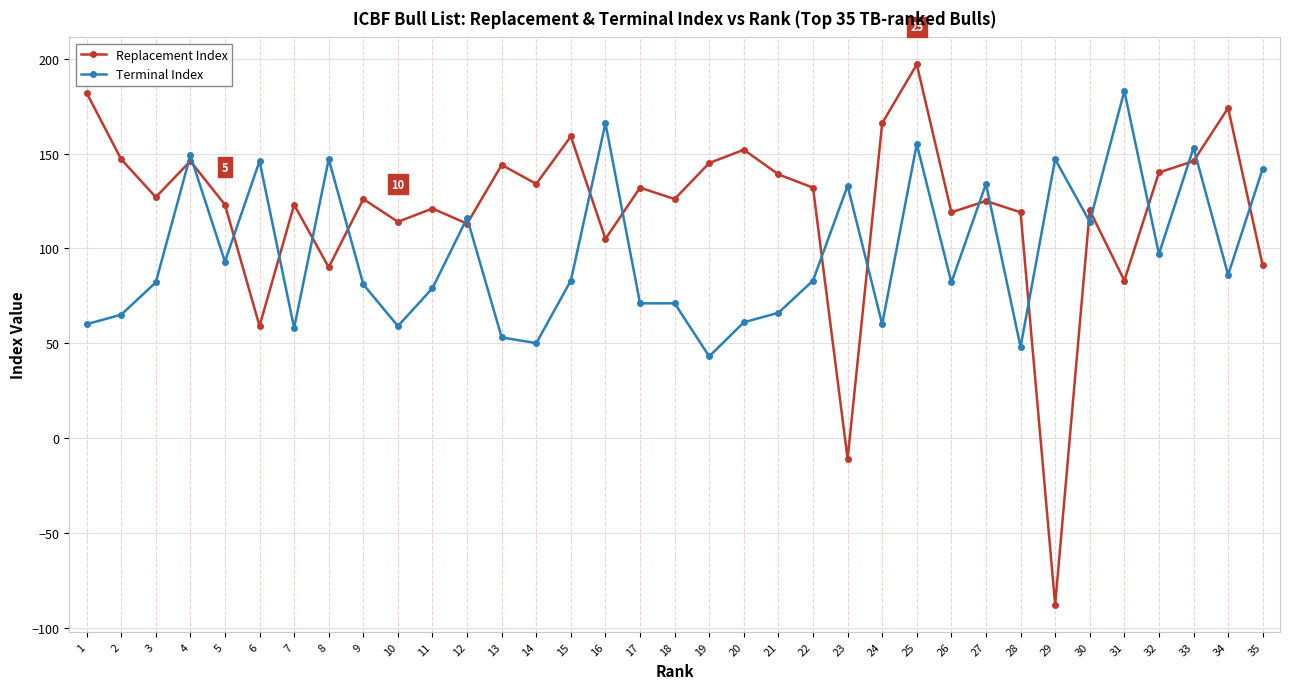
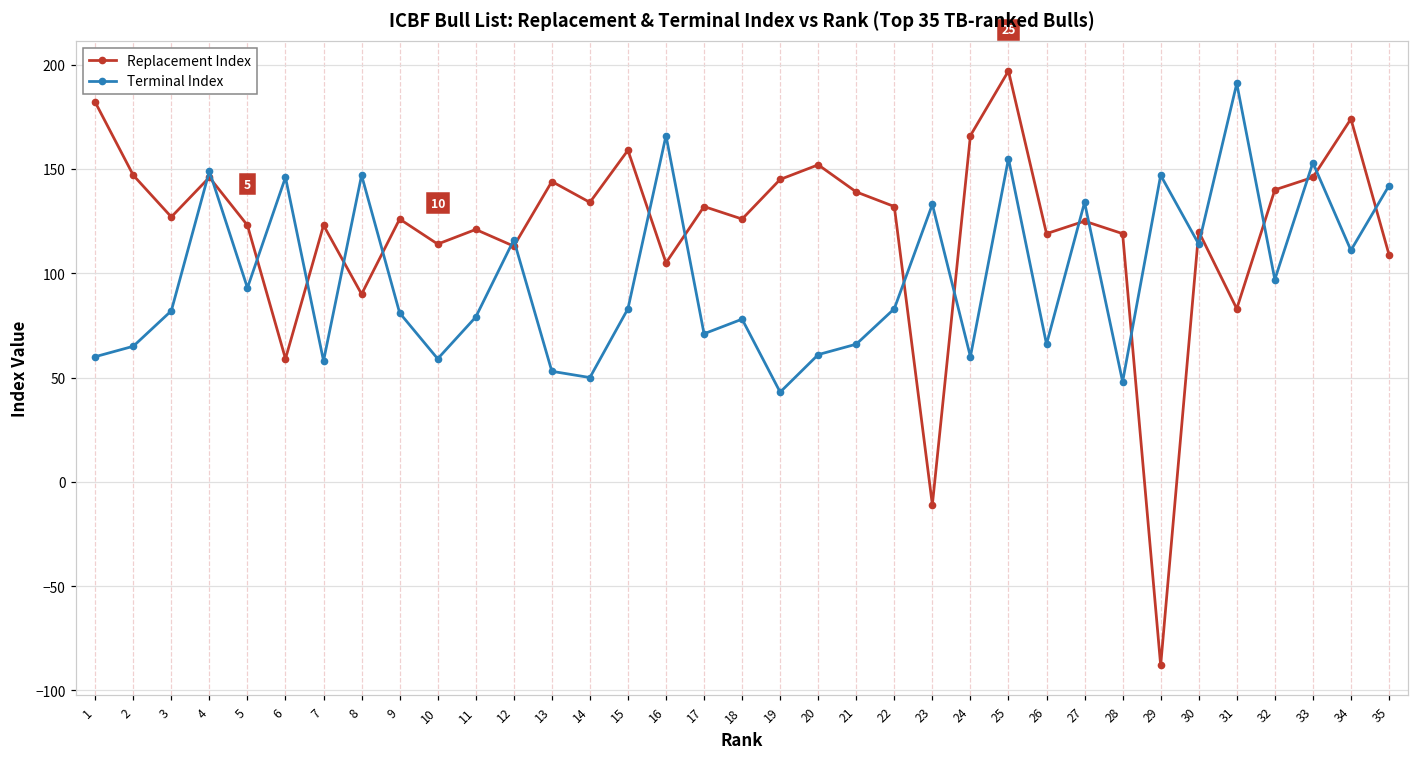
Terminal Index, 18: 71 -> 78
Terminal Index, 26: 82 -> 66
Terminal Index, 31: 183 -> 191
Terminal Index, 34: 86 -> 111
Replacement Index, 35: 91 -> 109
